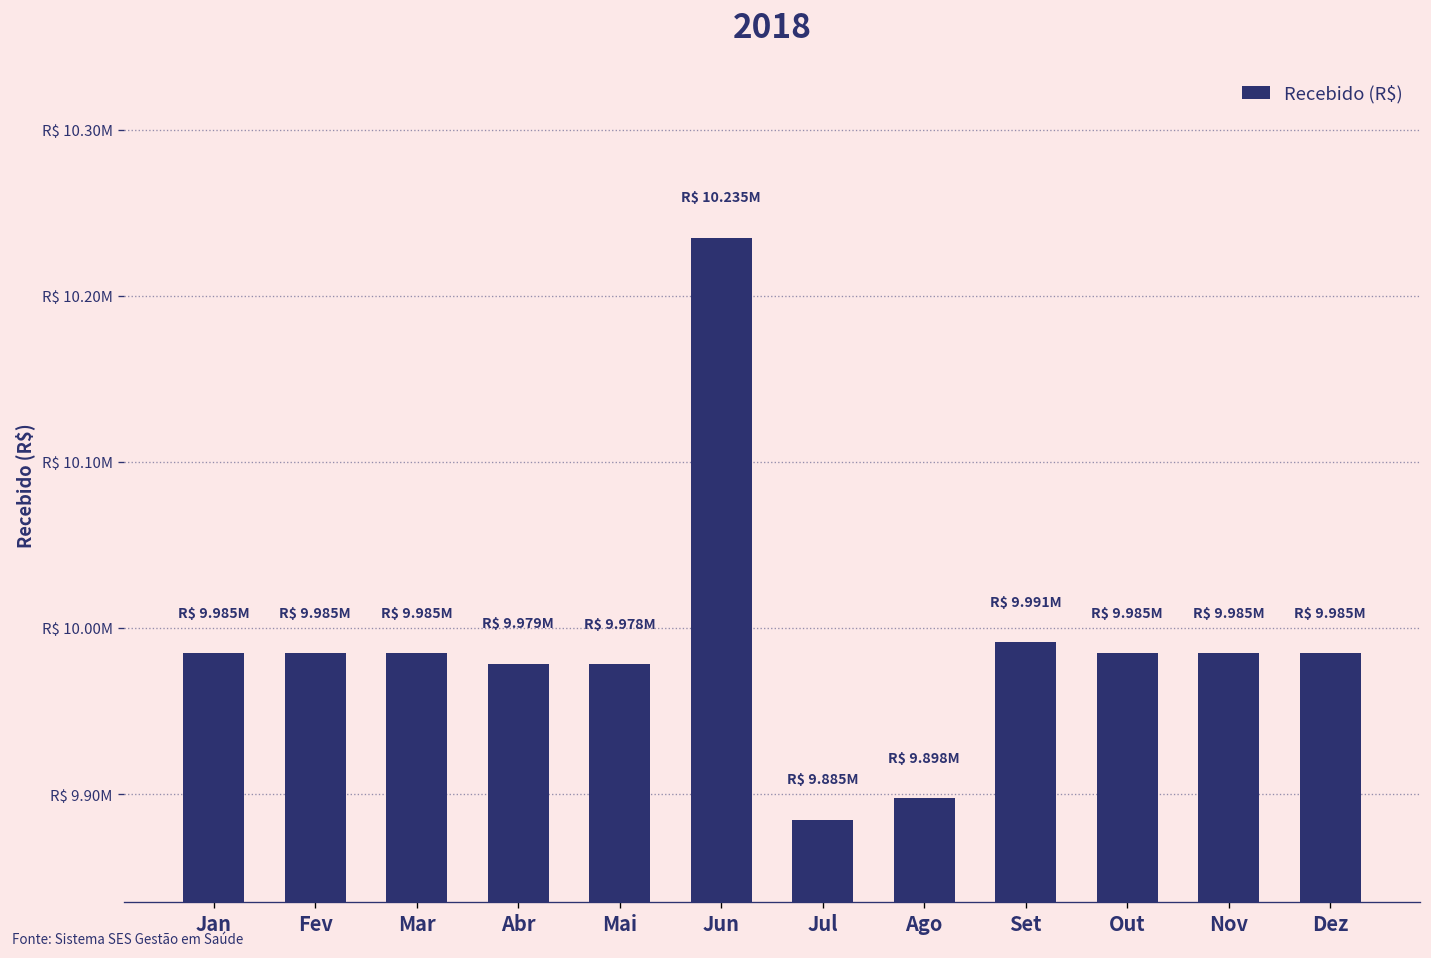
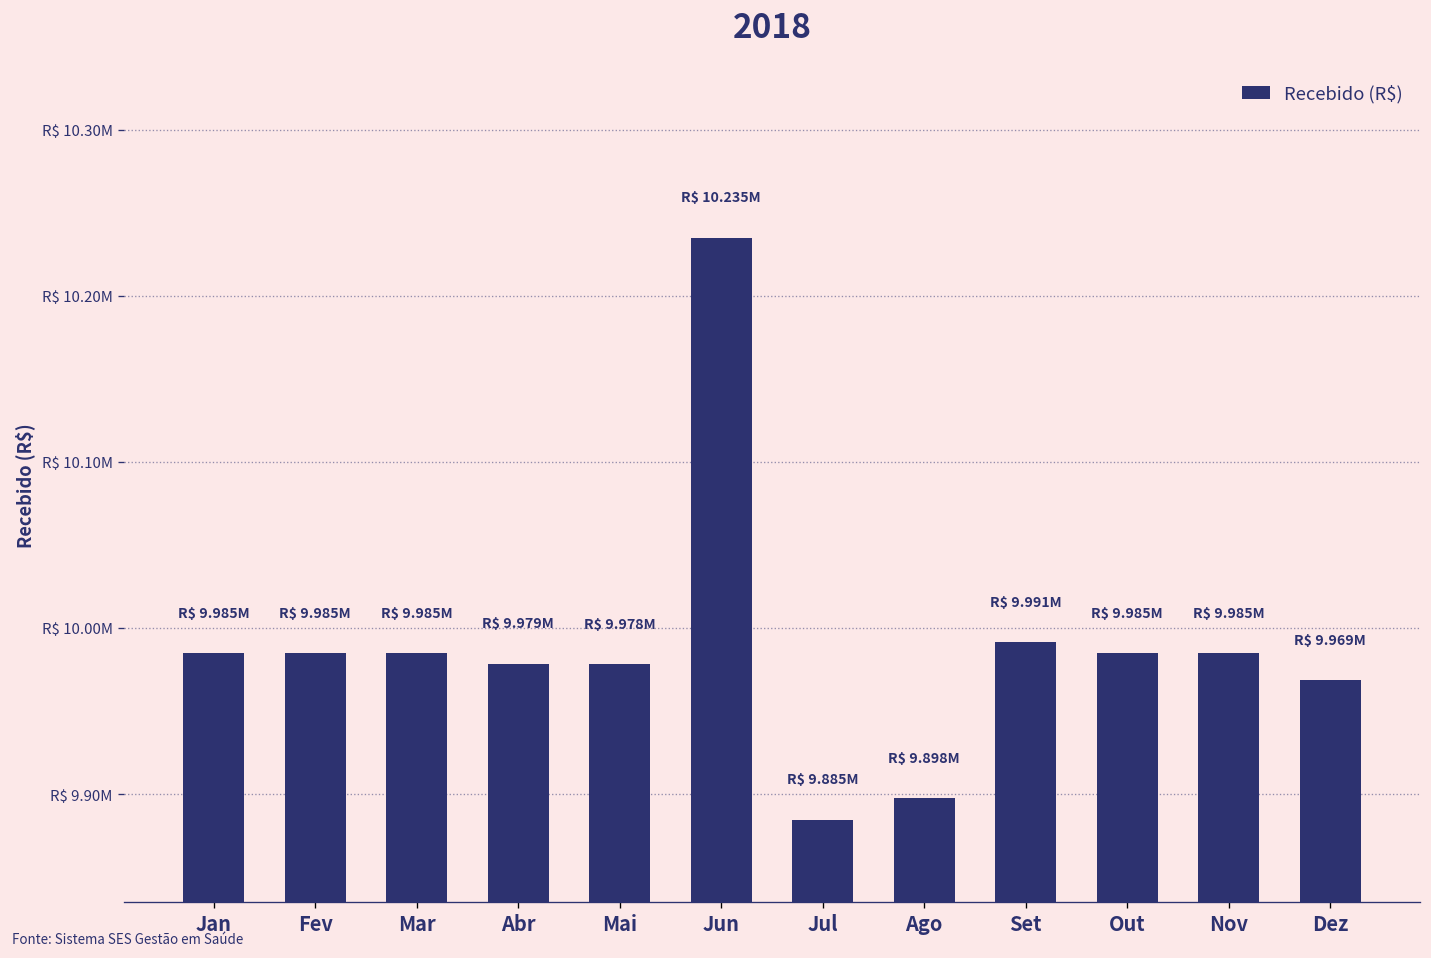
Dez: 9.985M -> 9.969M
